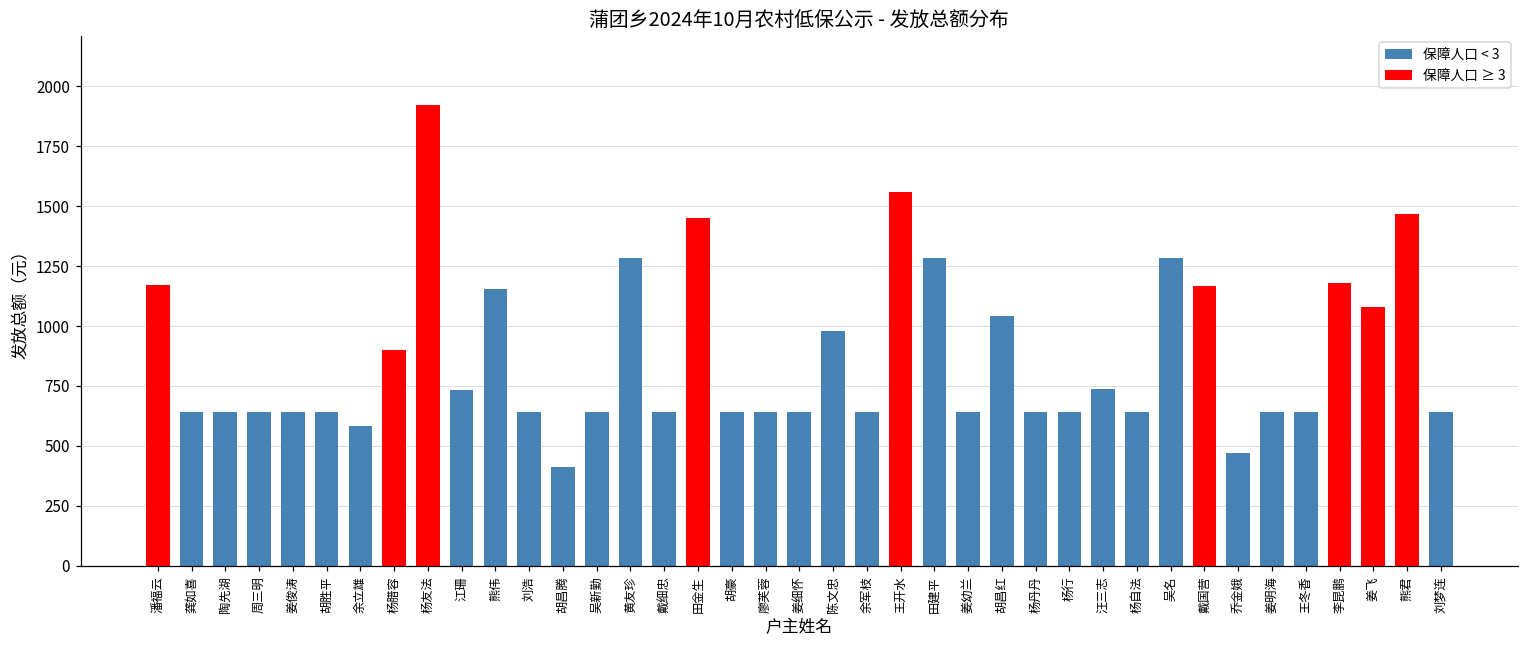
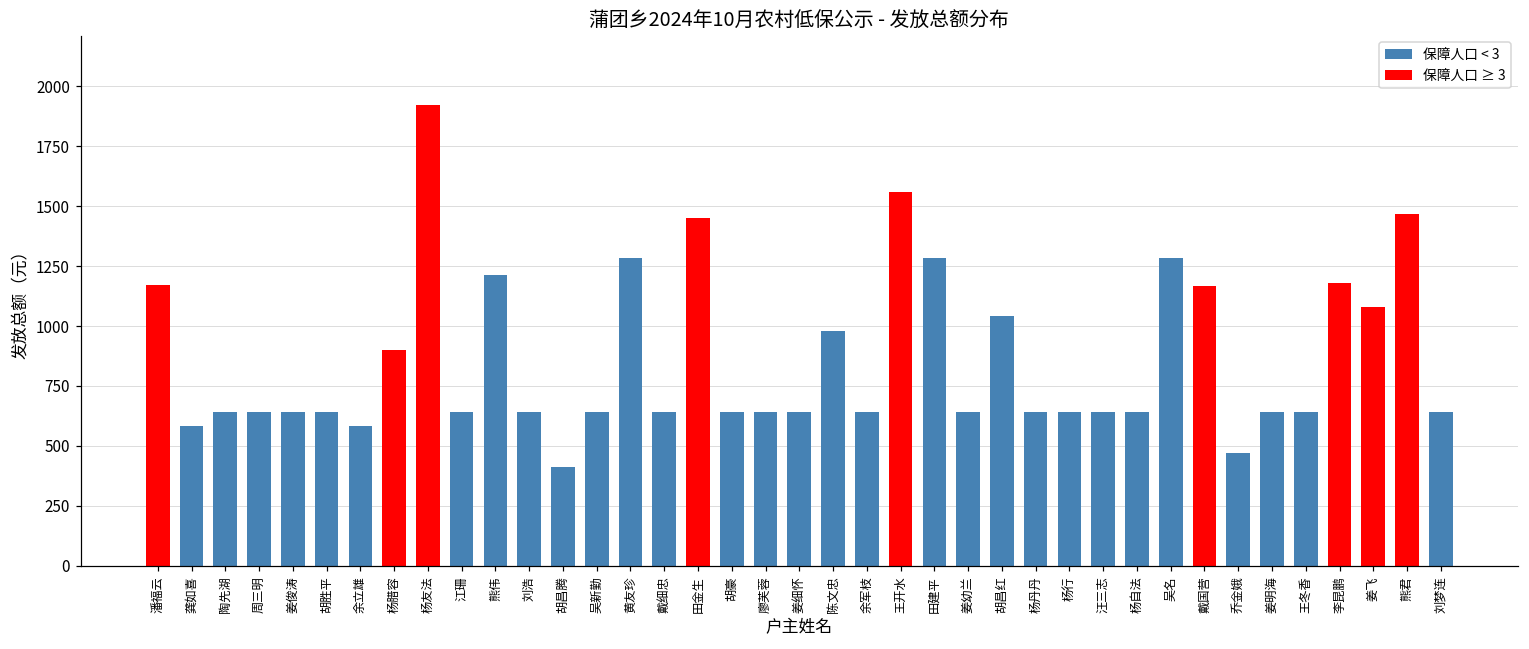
龚如喜: 640 -> 590
江珊: 730 -> 640
熊伟: 1150 -> 1210
汪三志: 740 -> 640
